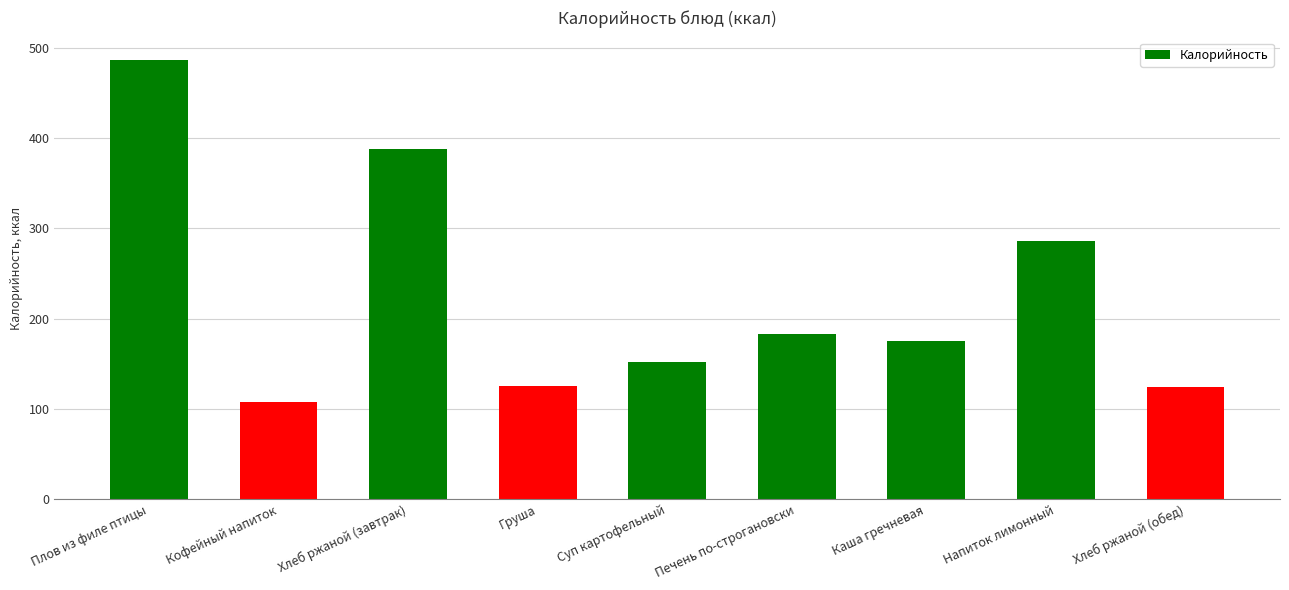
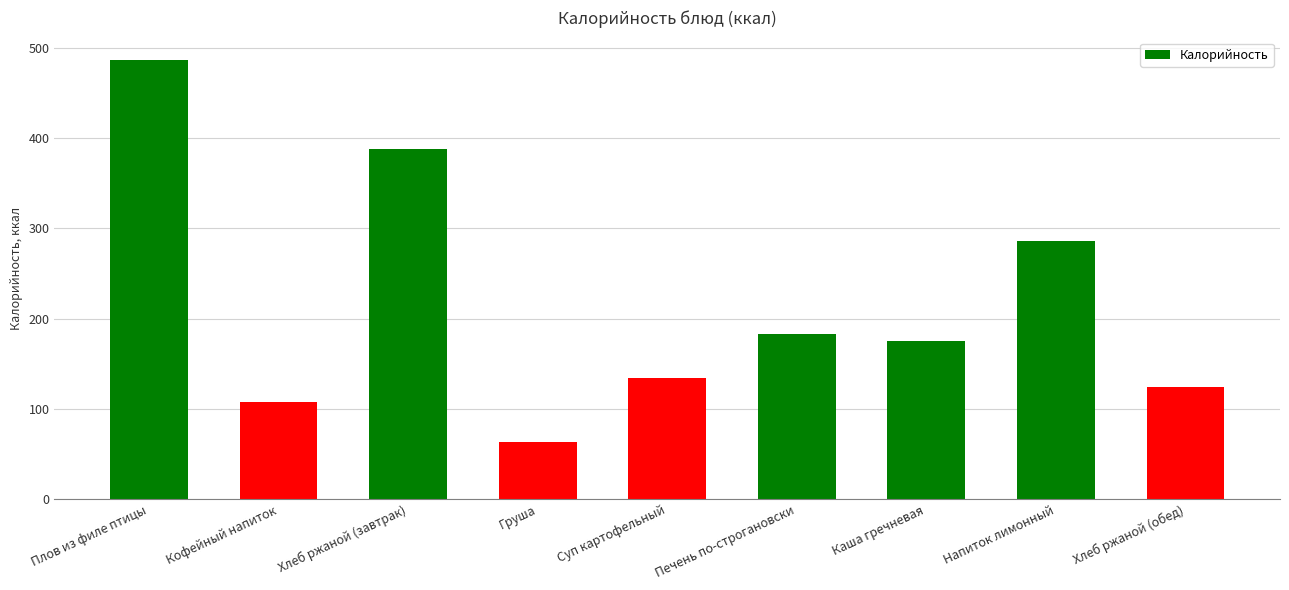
Груша: 130 -> 60
Суп картофельный: 150 -> 130
